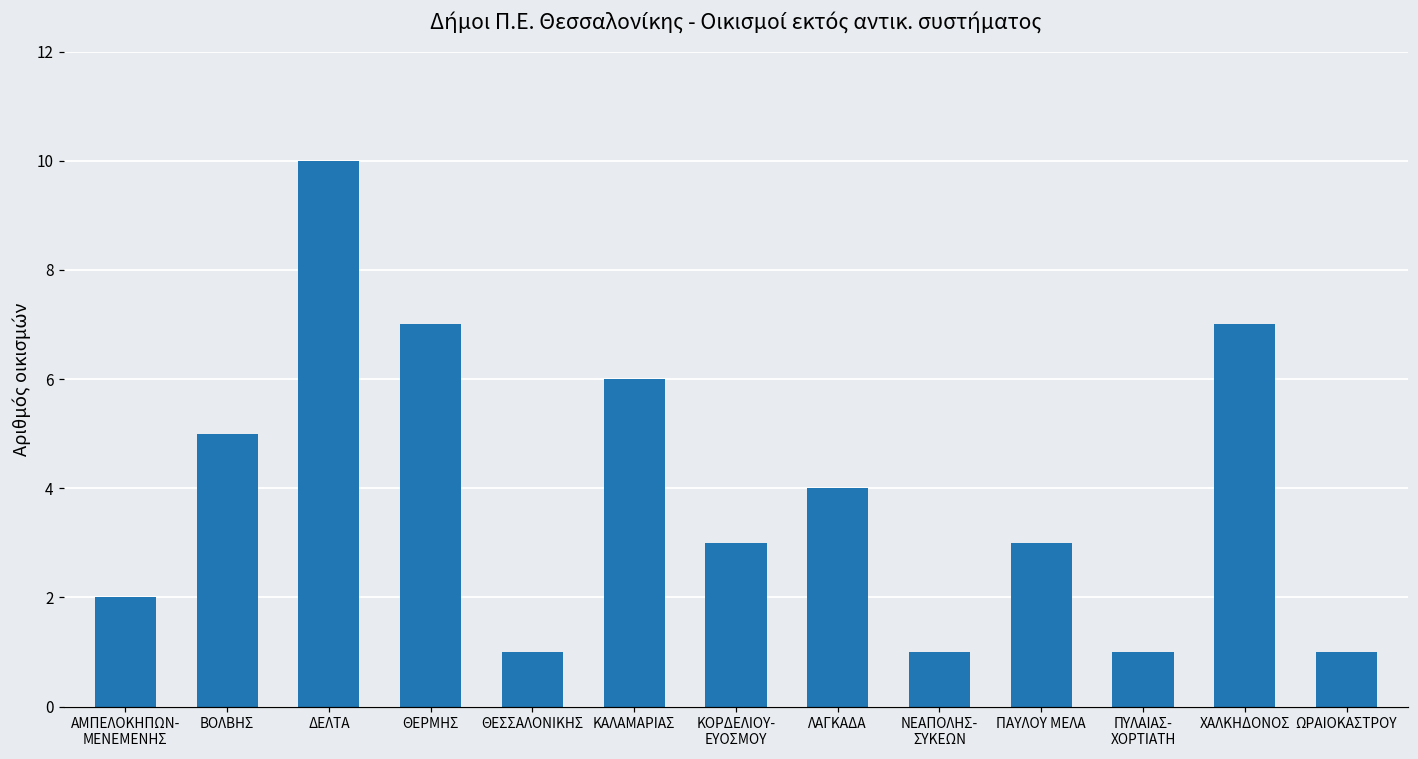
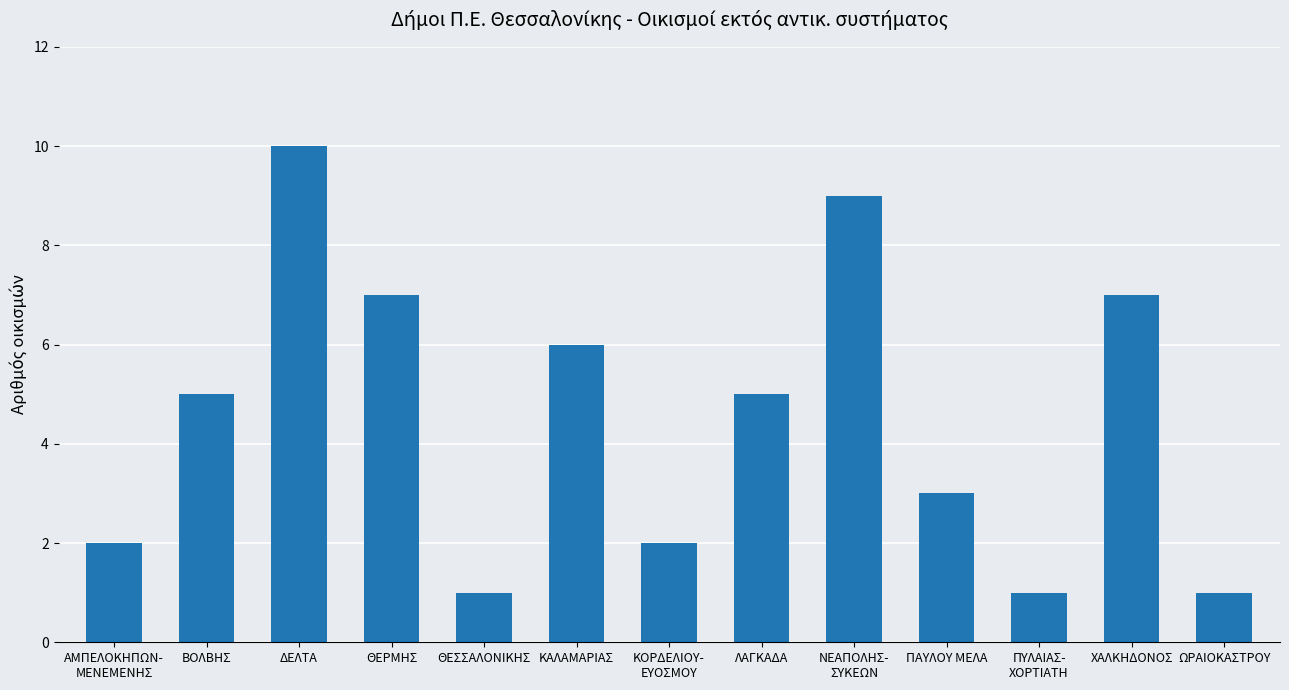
ΚΟΡΔΕΛΙΟΥ- ΕΥΟΣΜΟΥ: 3 -> 2
ΛΑΓΚΑΔΑ: 4 -> 5
ΝΕΑΠΟΛΗΣ- ΣΥΚΕΩΝ: 1 -> 9
